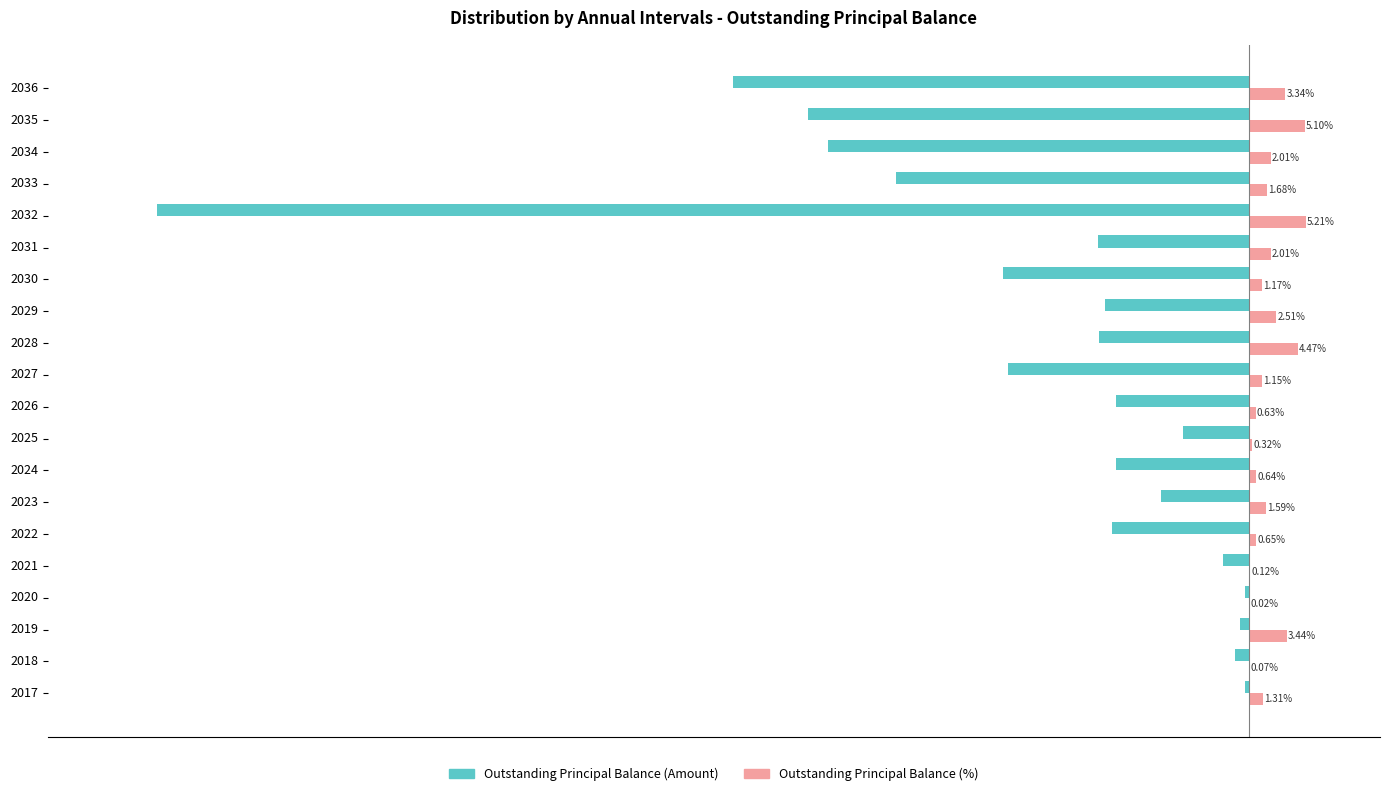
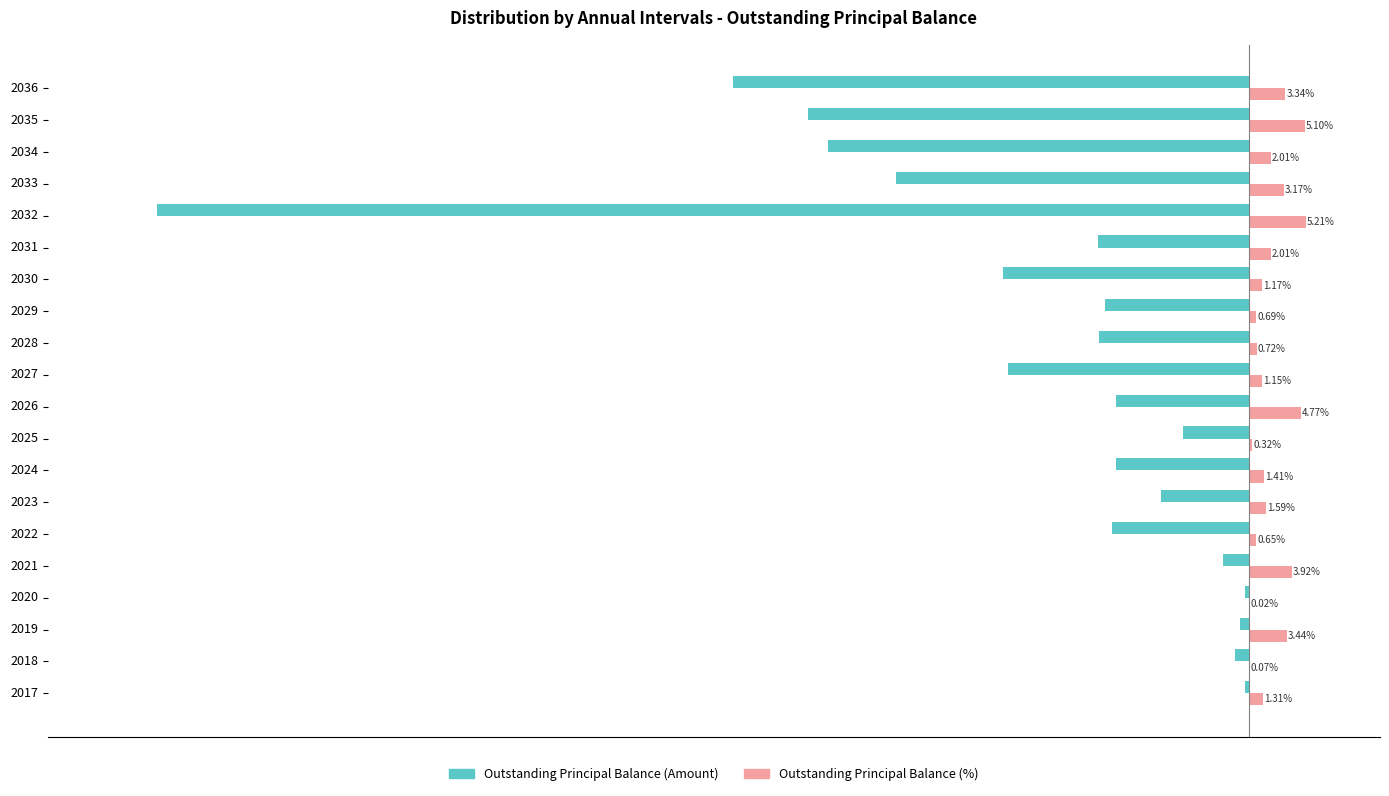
Outstanding Principal Balance (%), 2033: 1.68% -> 3.17%
Outstanding Principal Balance (%), 2029: 2.51% -> 0.69%
Outstanding Principal Balance (%), 2028: 4.47% -> 0.72%
Outstanding Principal Balance (%), 2026: 0.63% -> 4.77%
Outstanding Principal Balance (%), 2024: 0.64% -> 1.41%
Outstanding Principal Balance (%), 2021: 0.12% -> 3.92%
